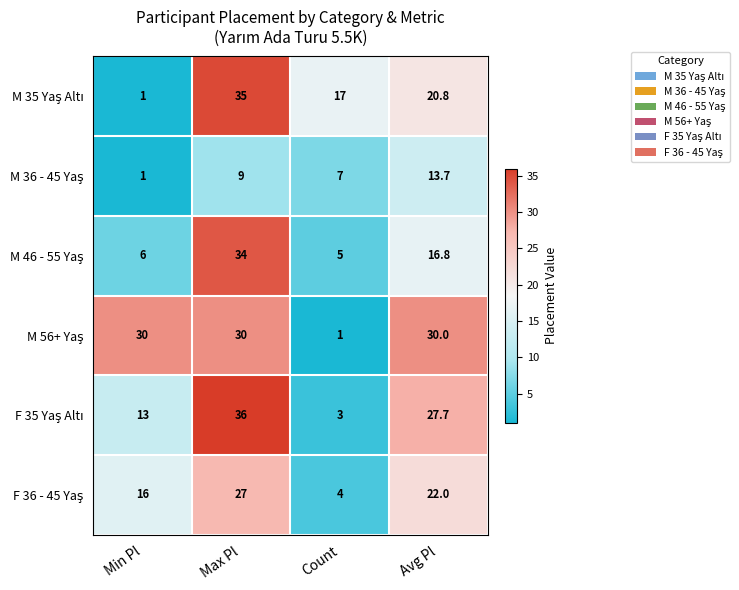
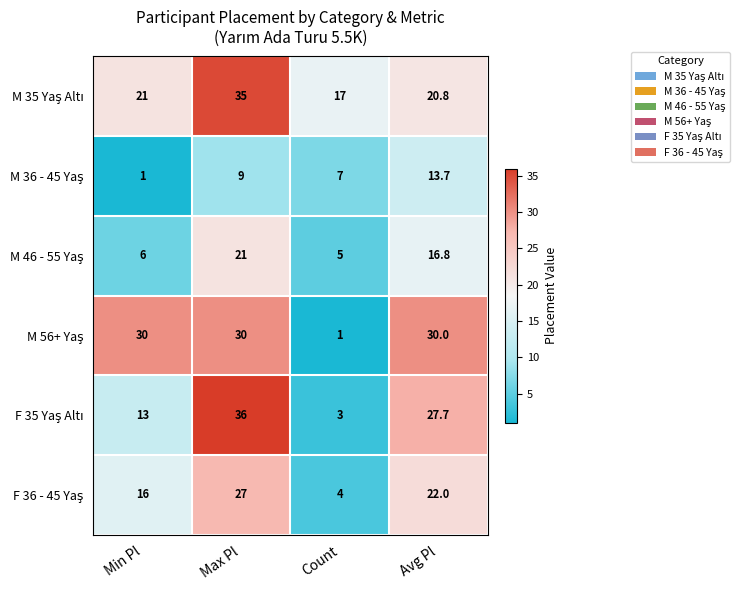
M 35 Yaş Altı, Min Pl: 1 -> 21
M 46 - 55 Yaş, Max Pl: 34 -> 21
